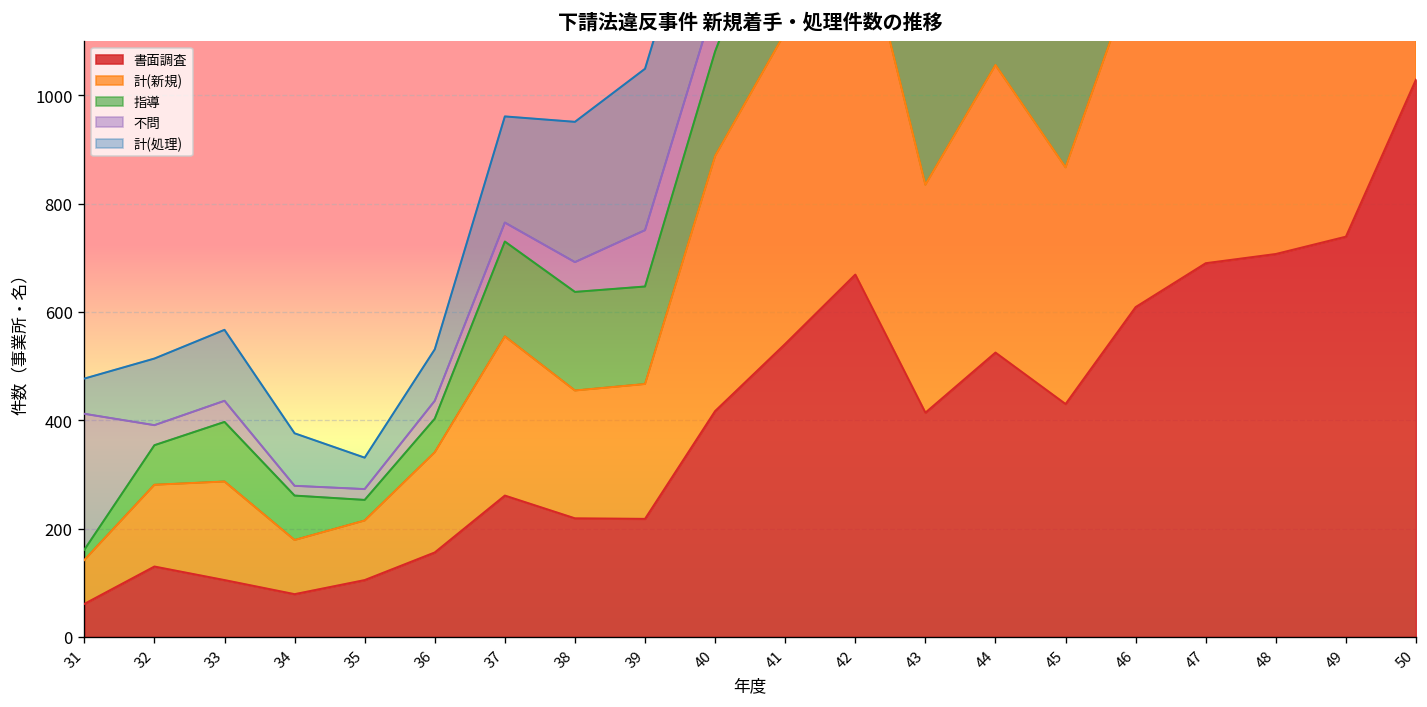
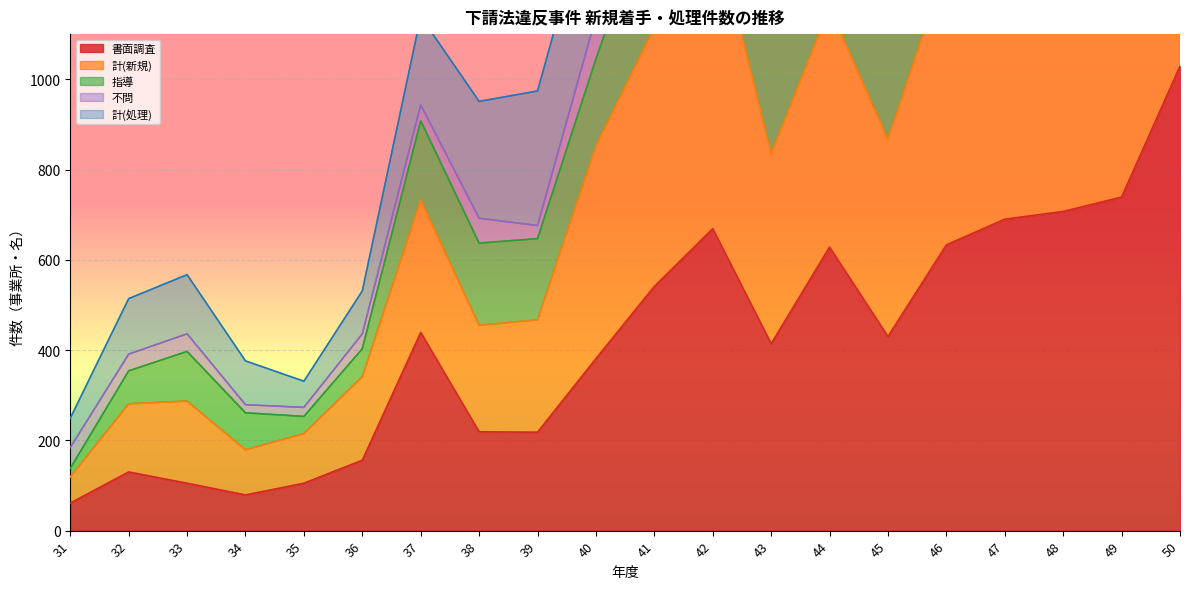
計(新規), 31: 80 -> 60
不問, 31: 250 -> 50
書面調査, 37: 260 -> 440
不問, 39: 100 -> 30
書面調査, 40: 420 -> 380
書面調査, 44: 530 -> 630
書面調査, 46: 610 -> 630
